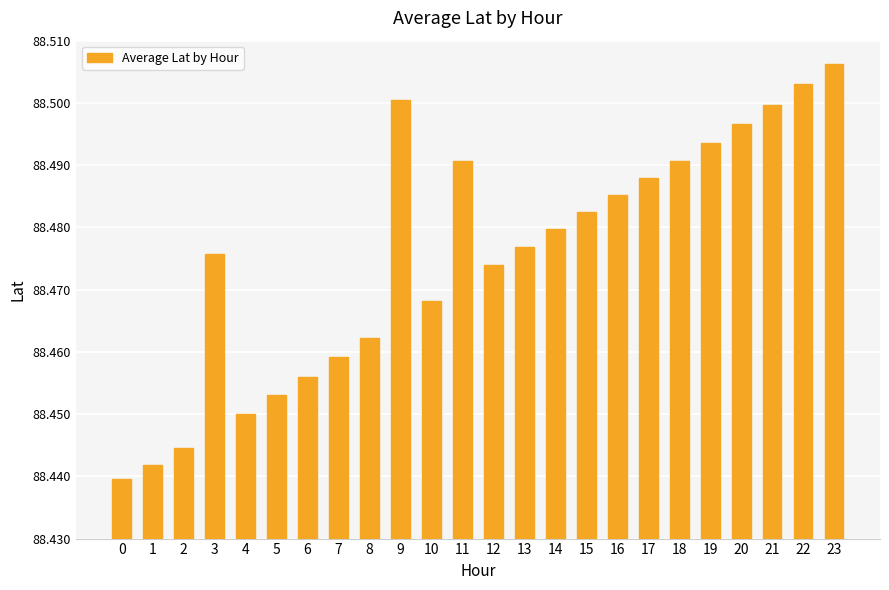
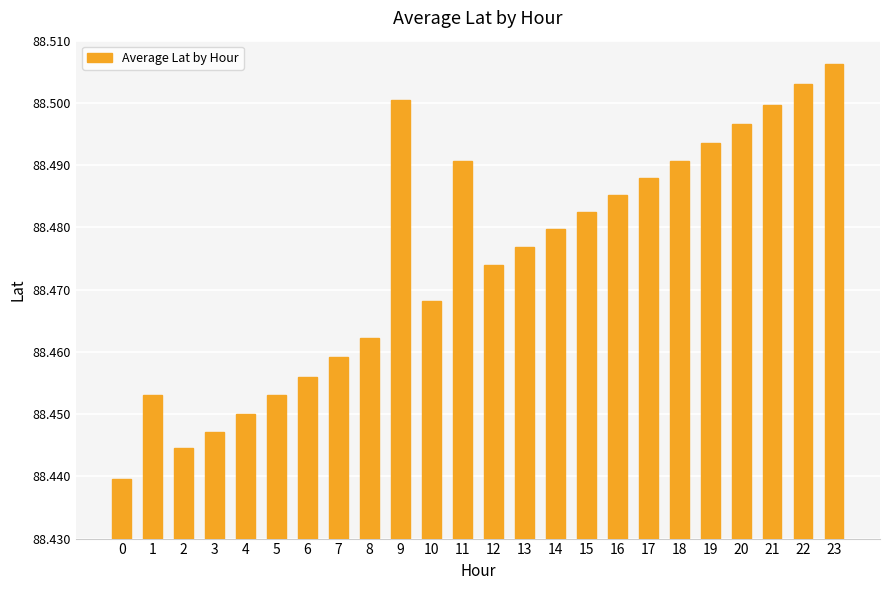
1: 88.442 -> 88.453
3: 88.476 -> 88.447
